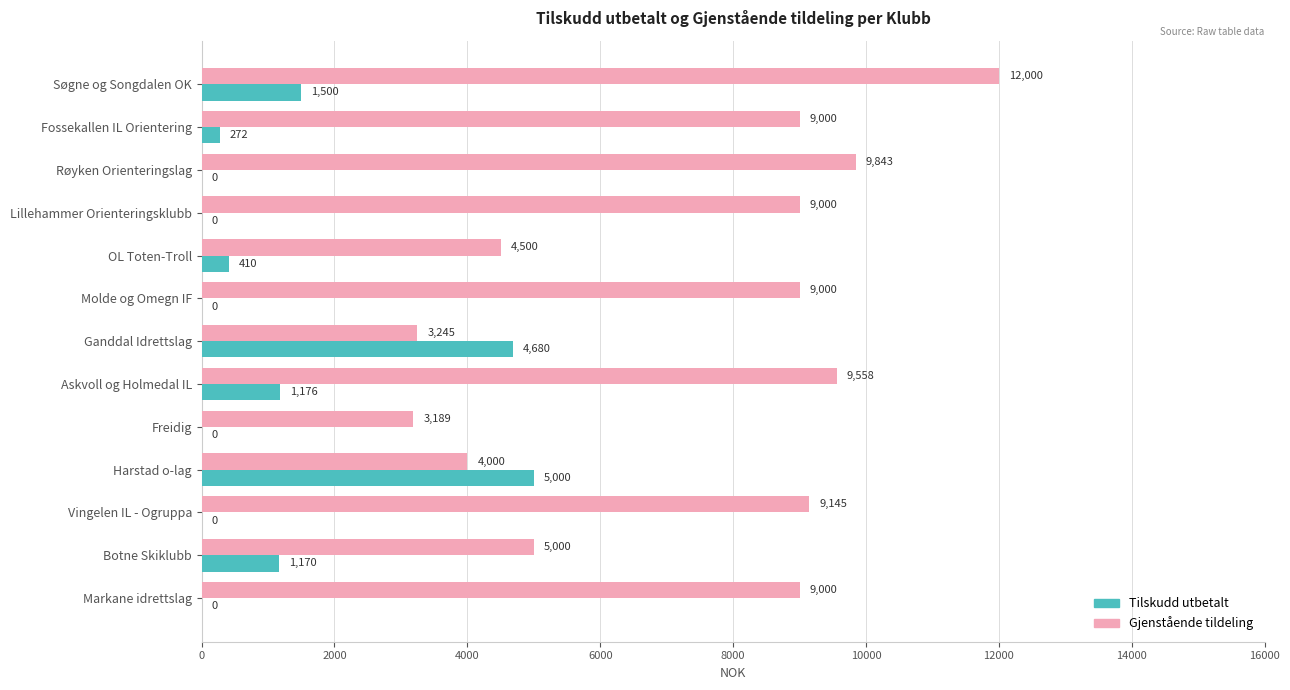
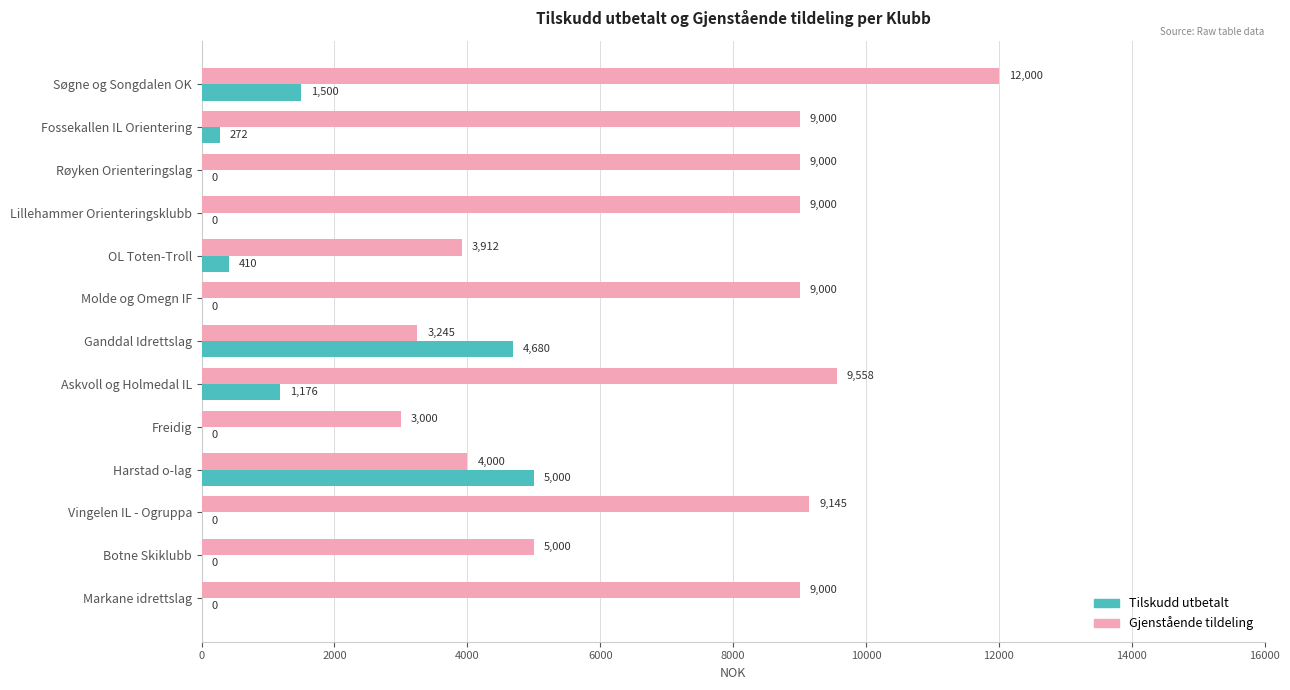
Gjenstående tildeling, Røyken Orienteringslag: 9,843 -> 9,000
Gjenstående tildeling, OL Toten-Troll: 4,500 -> 3,912
Gjenstående tildeling, Freidig: 3,189 -> 3,000
Tilskudd utbetalt, Botne Skiklubb: 1,170 -> 0
